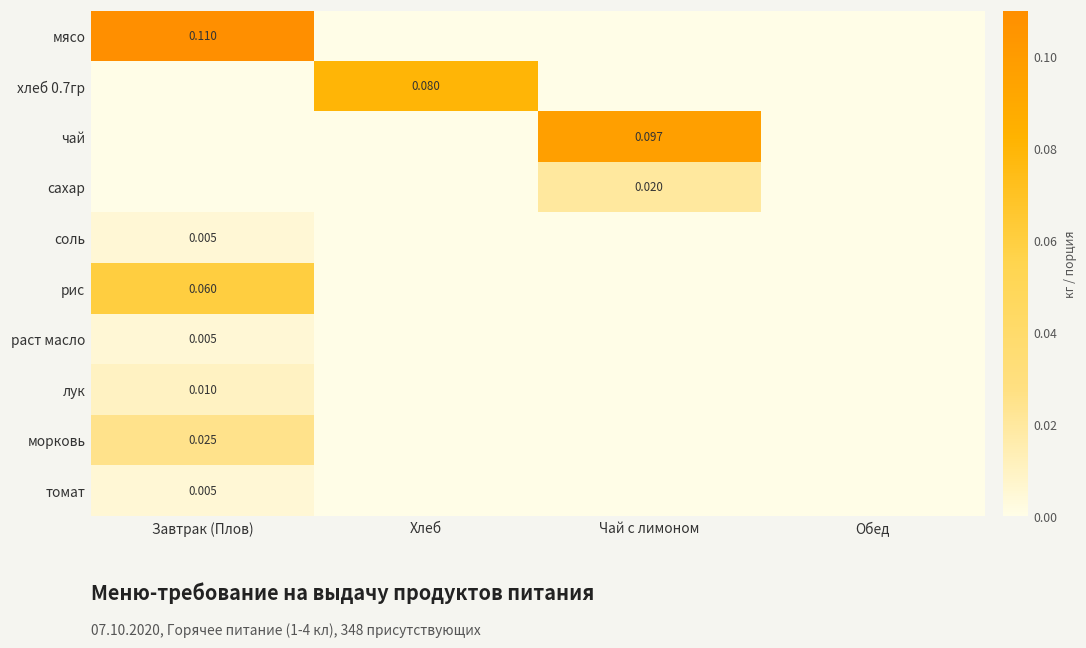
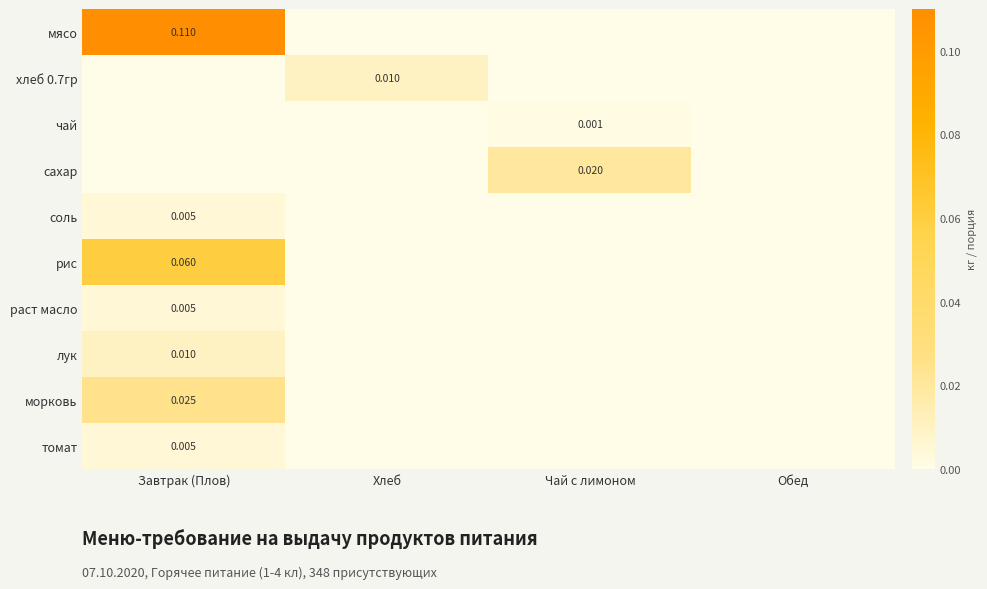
хлеб 0.7гр, Хлеб: 0.080 -> 0.010
чай, Чай с лимоном: 0.097 -> 0.001
